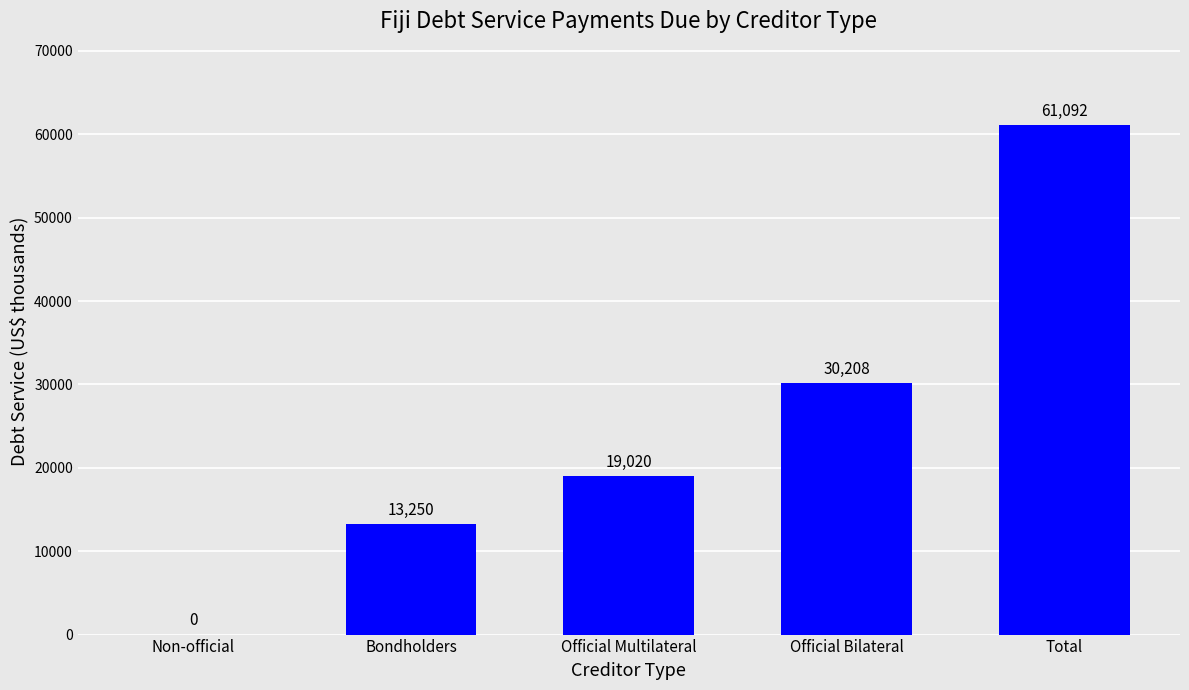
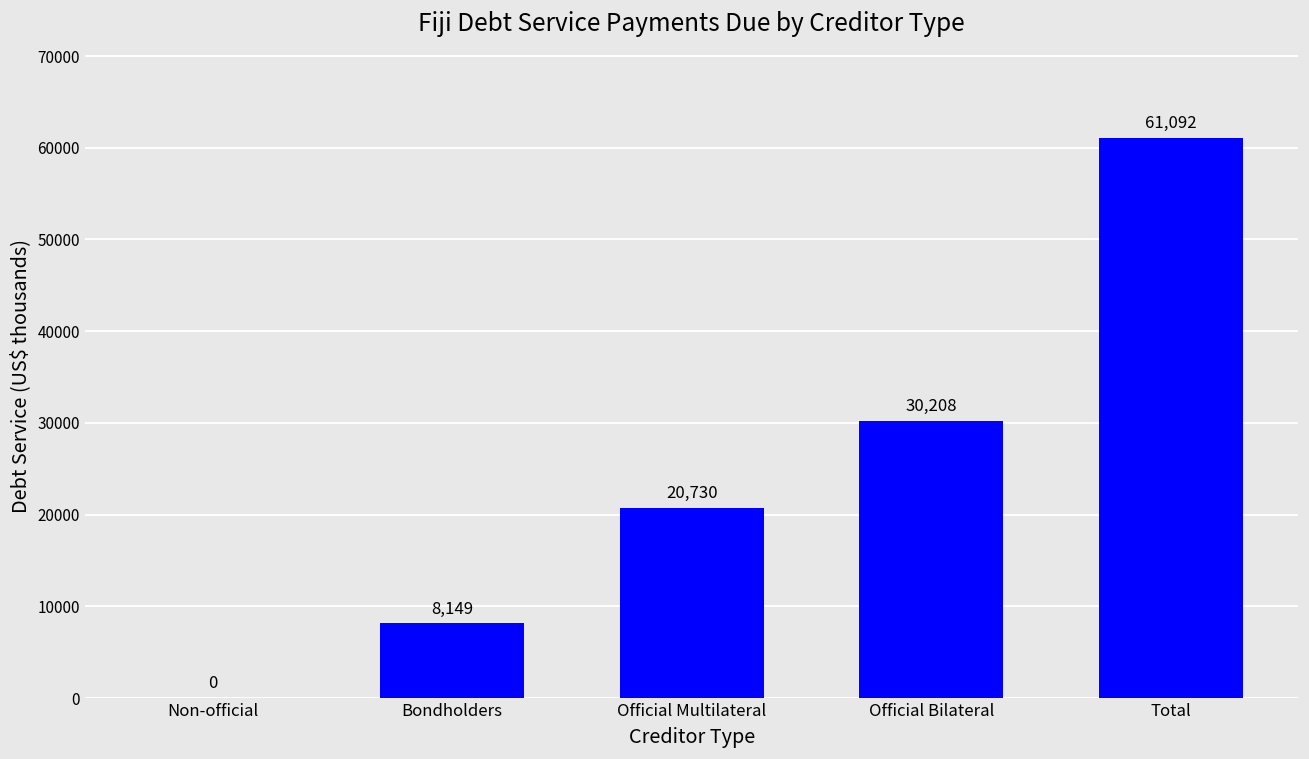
Bondholders: 13,250 -> 8,149
Official Multilateral: 19,020 -> 20,730
